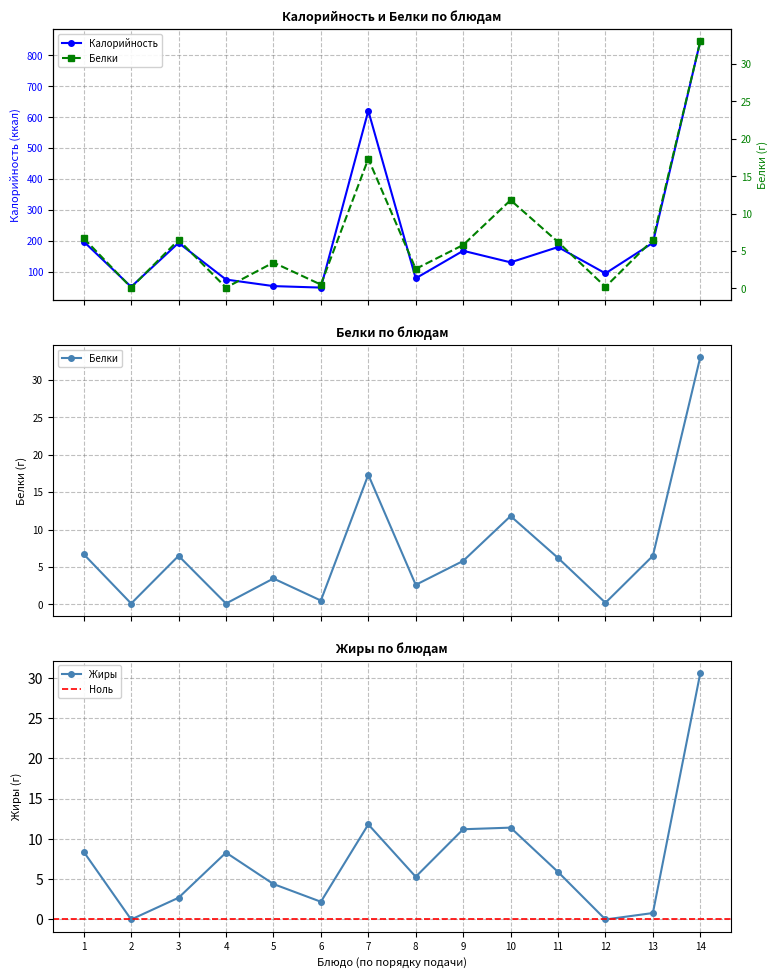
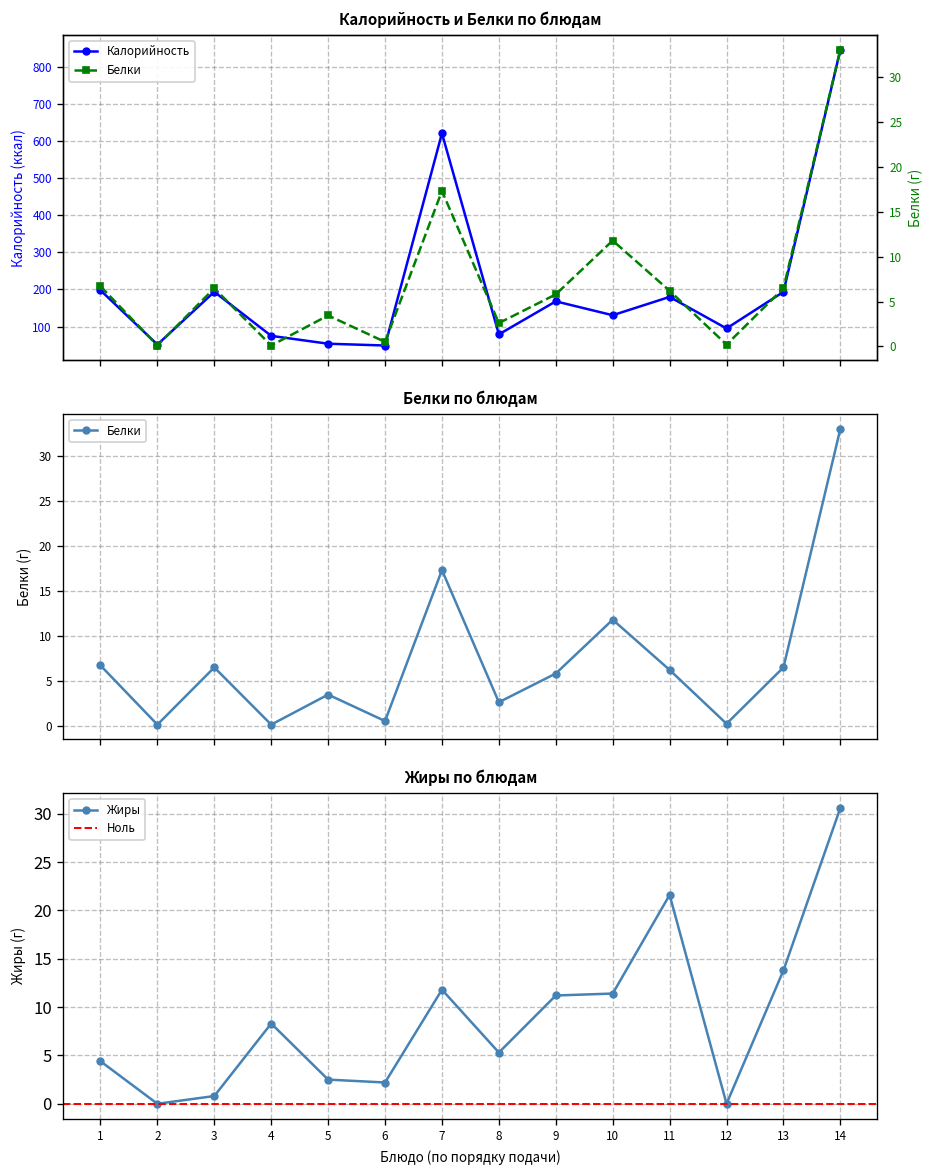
Жиры по блюдам, 1: 8 -> 4
Жиры по блюдам, 3: 3 -> 1
Жиры по блюдам, 5: 4 -> 3
Жиры по блюдам, 11: 6 -> 22
Жиры по блюдам, 13: 1 -> 14
